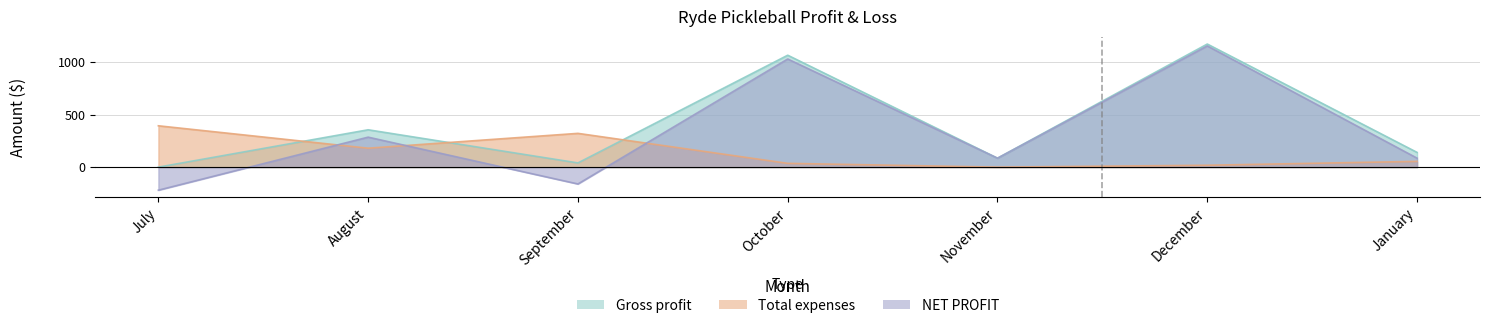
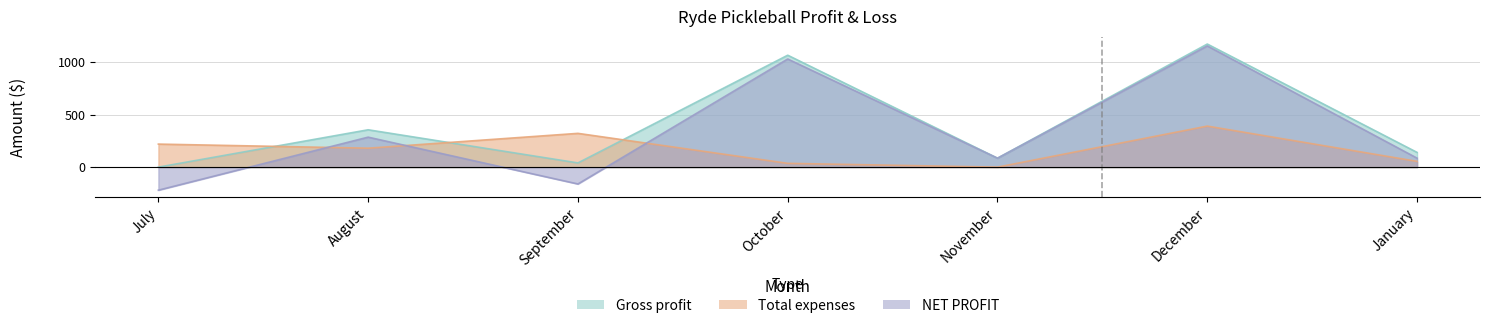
Total expenses, July: 390 -> 220
Total expenses, December: 20 -> 390
